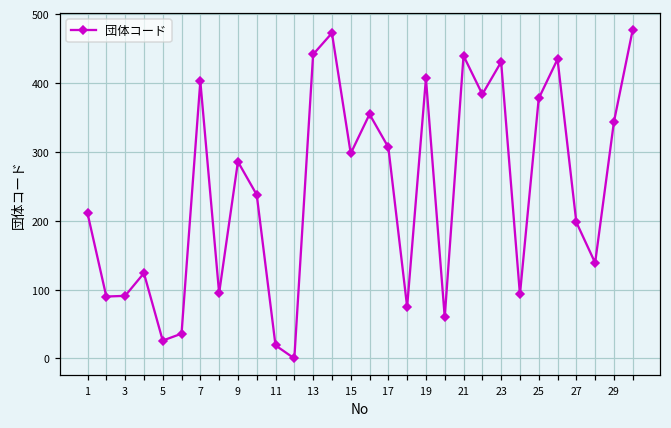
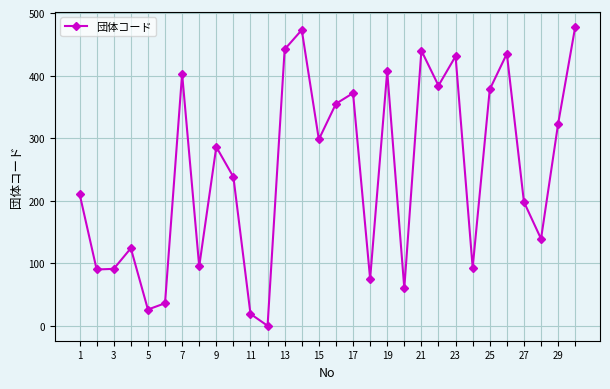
17: 310 -> 370
29: 340 -> 320
